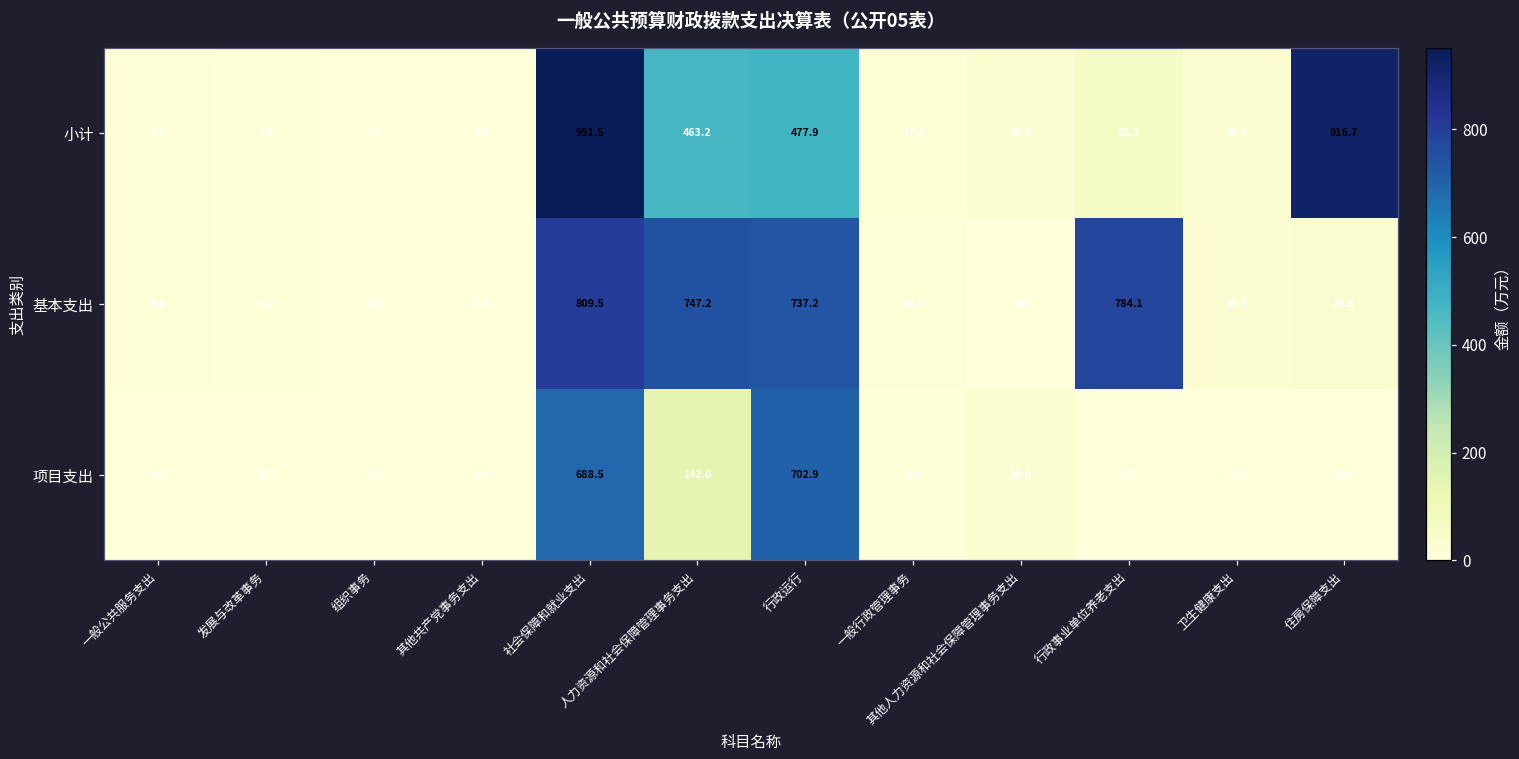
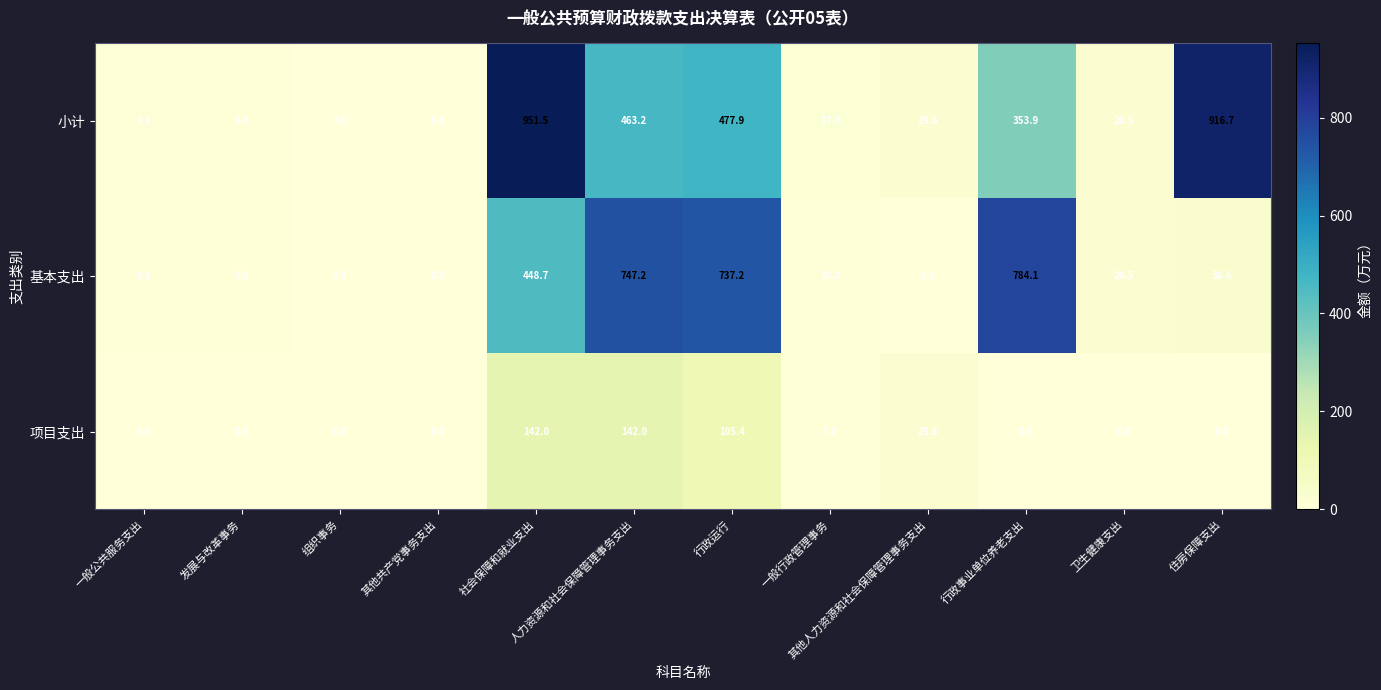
小计, 行政事业单位养老支出: 62.3 -> 353.9
基本支出, 社会保障和就业支出: 809.5 -> 448.7
项目支出, 社会保障和就业支出: 688.5 -> 142.0
项目支出, 行政运行: 702.9 -> 105.4
